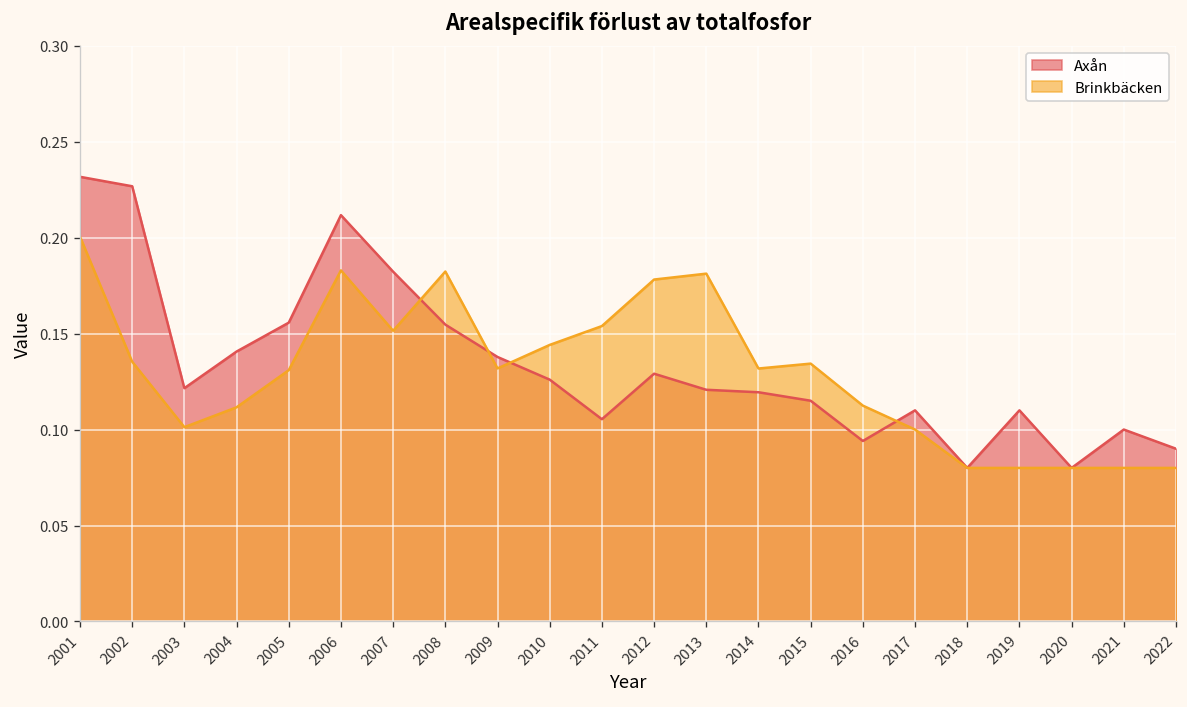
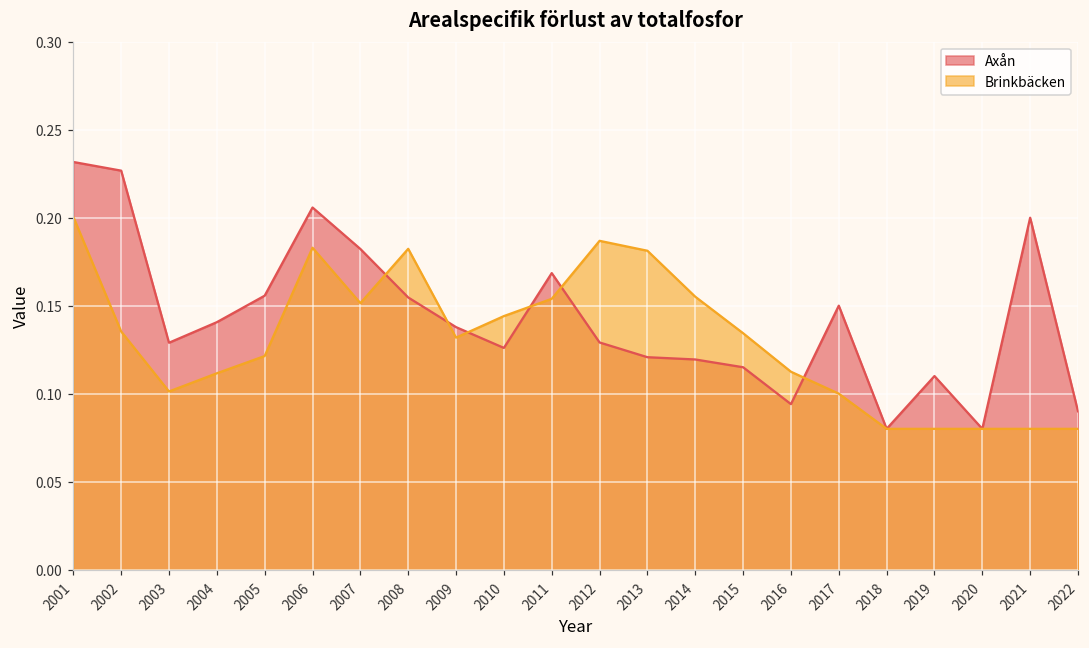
Axån, 2003: 0.122 -> 0.129
Brinkbäcken, 2005: 0.131 -> 0.121
Axån, 2006: 0.212 -> 0.206
Axån, 2011: 0.105 -> 0.169
Brinkbäcken, 2012: 0.178 -> 0.187
Brinkbäcken, 2014: 0.132 -> 0.155
Axån, 2017: 0.11 -> 0.15
Axån, 2021: 0.1 -> 0.2
